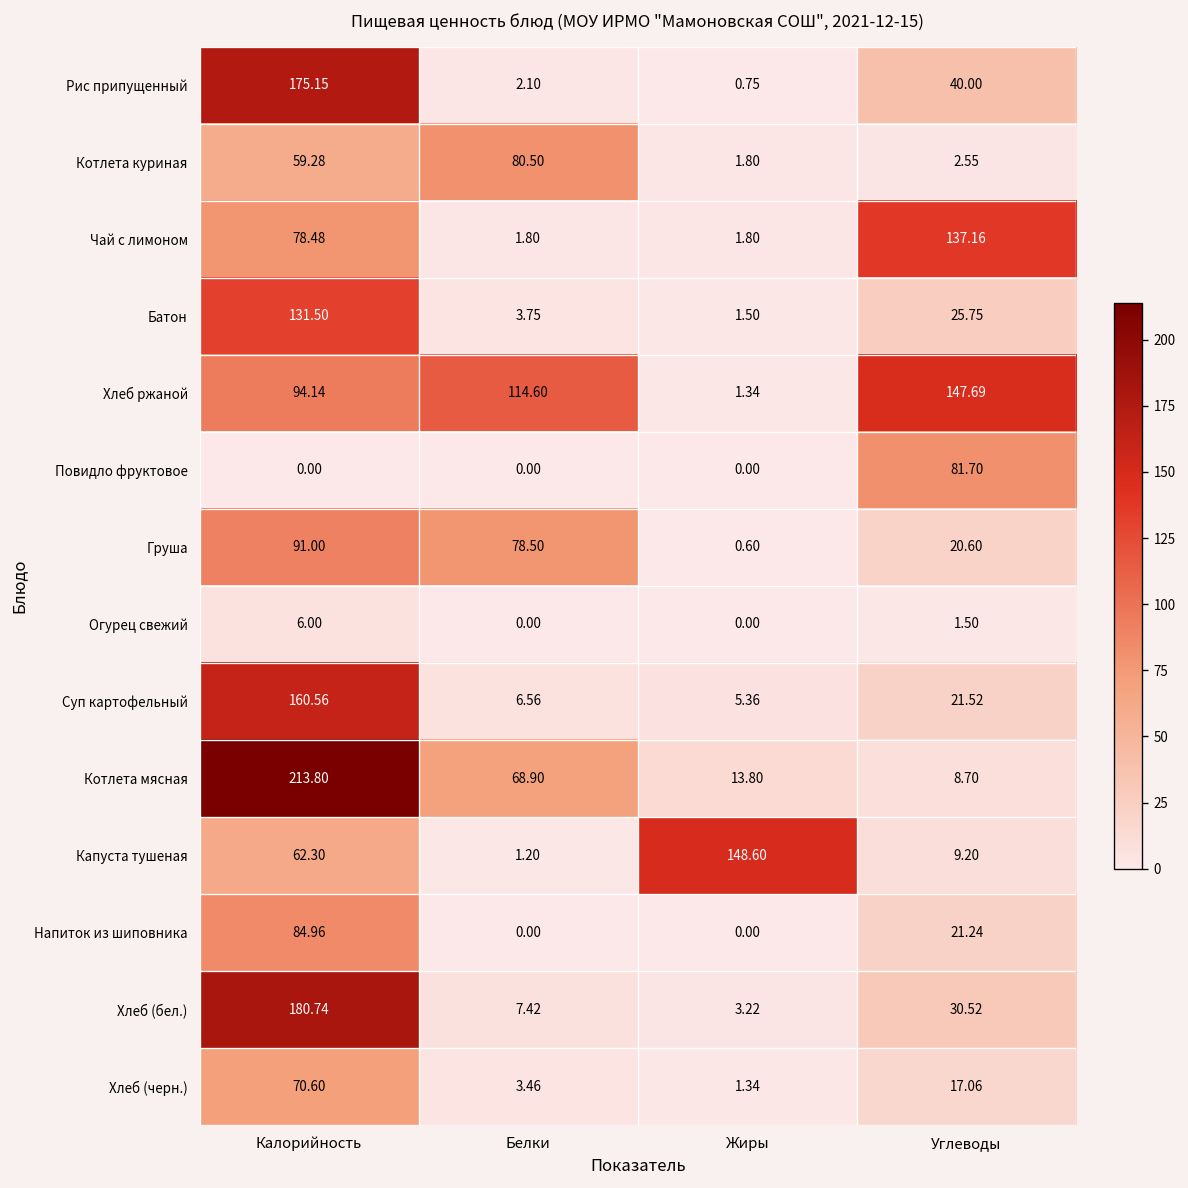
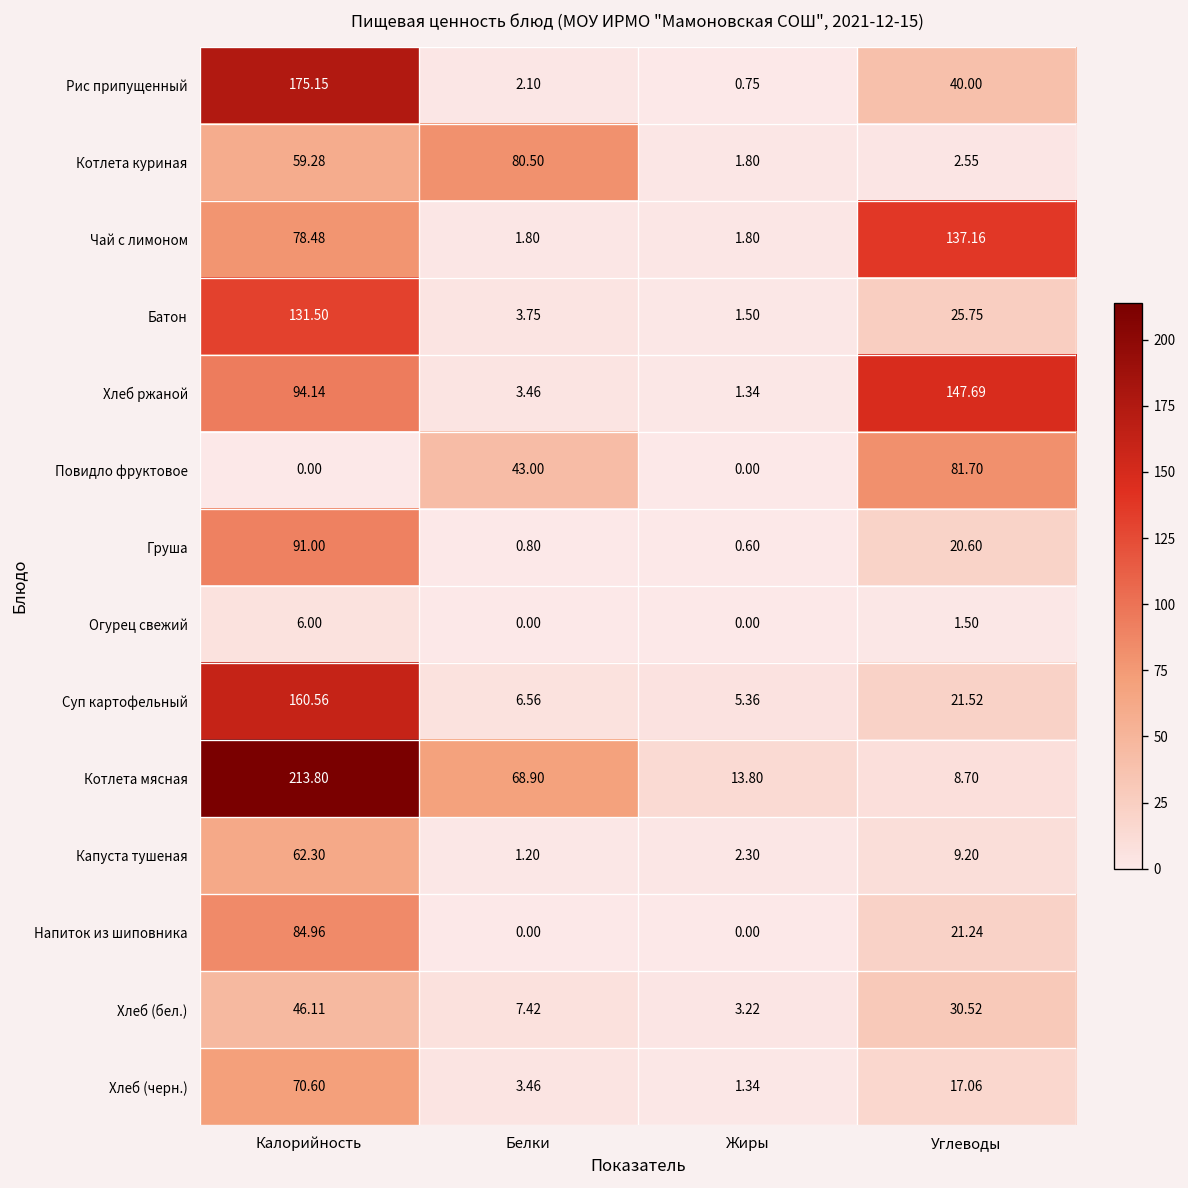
Хлеб ржаной, Белки: 114.60 -> 3.46
Повидло фруктовое, Белки: 0.00 -> 43.00
Груша, Белки: 78.50 -> 0.80
Капуста тушеная, Жиры: 148.60 -> 2.30
Хлеб (бел.), Калорийность: 180.74 -> 46.11
